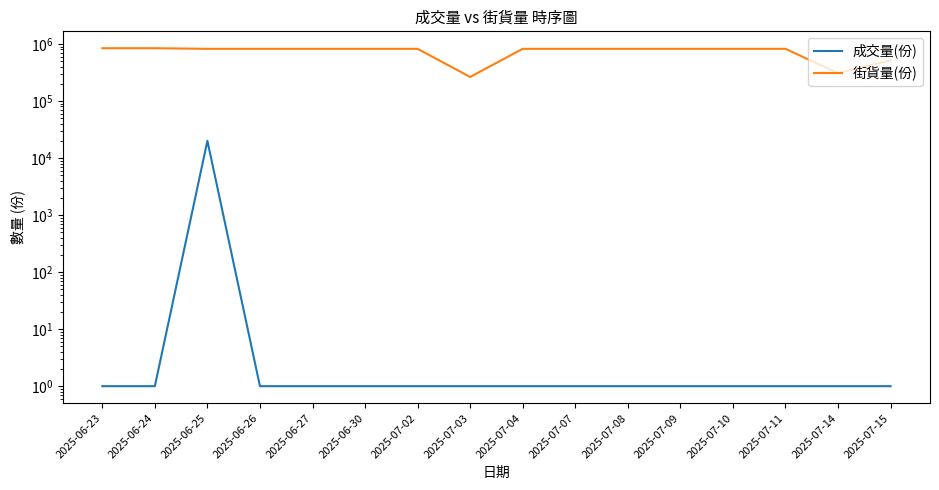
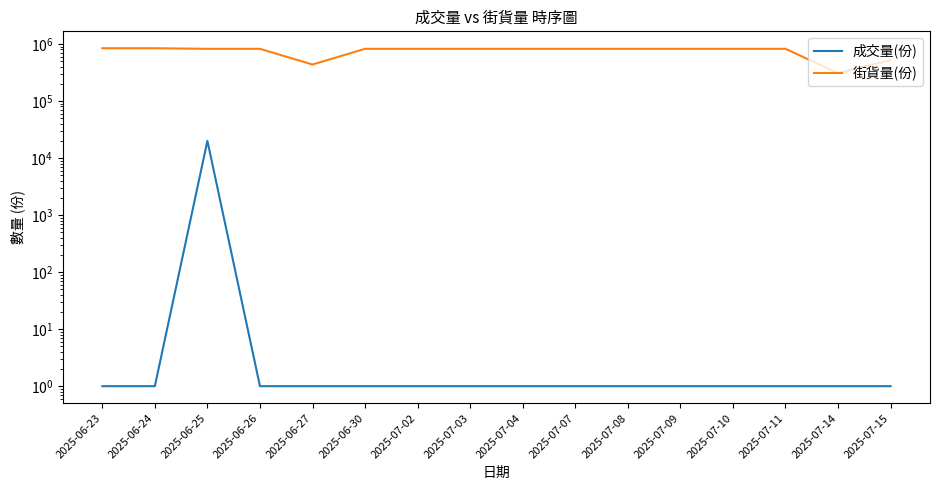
街貨量(份), 2025-06-27: 800000 -> 400000
街貨量(份), 2025-07-03: 300000 -> 800000
